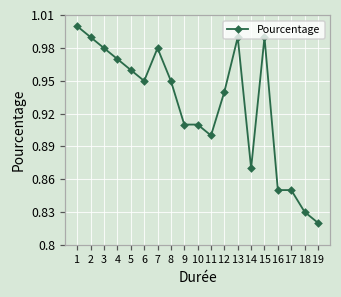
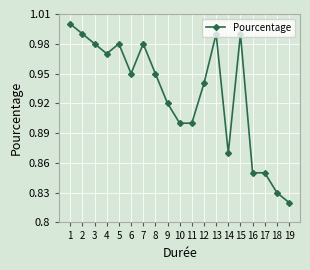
5: 0.96 -> 0.98
9: 0.91 -> 0.92
10: 0.91 -> 0.90
